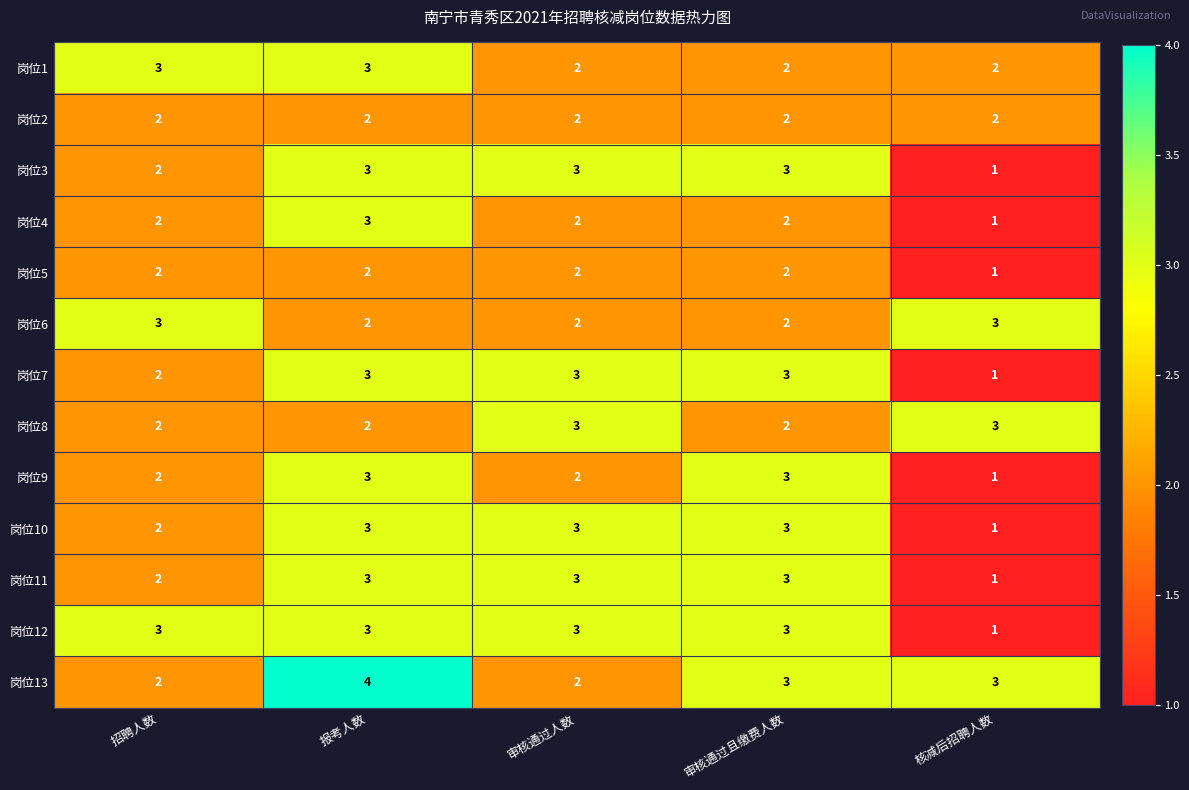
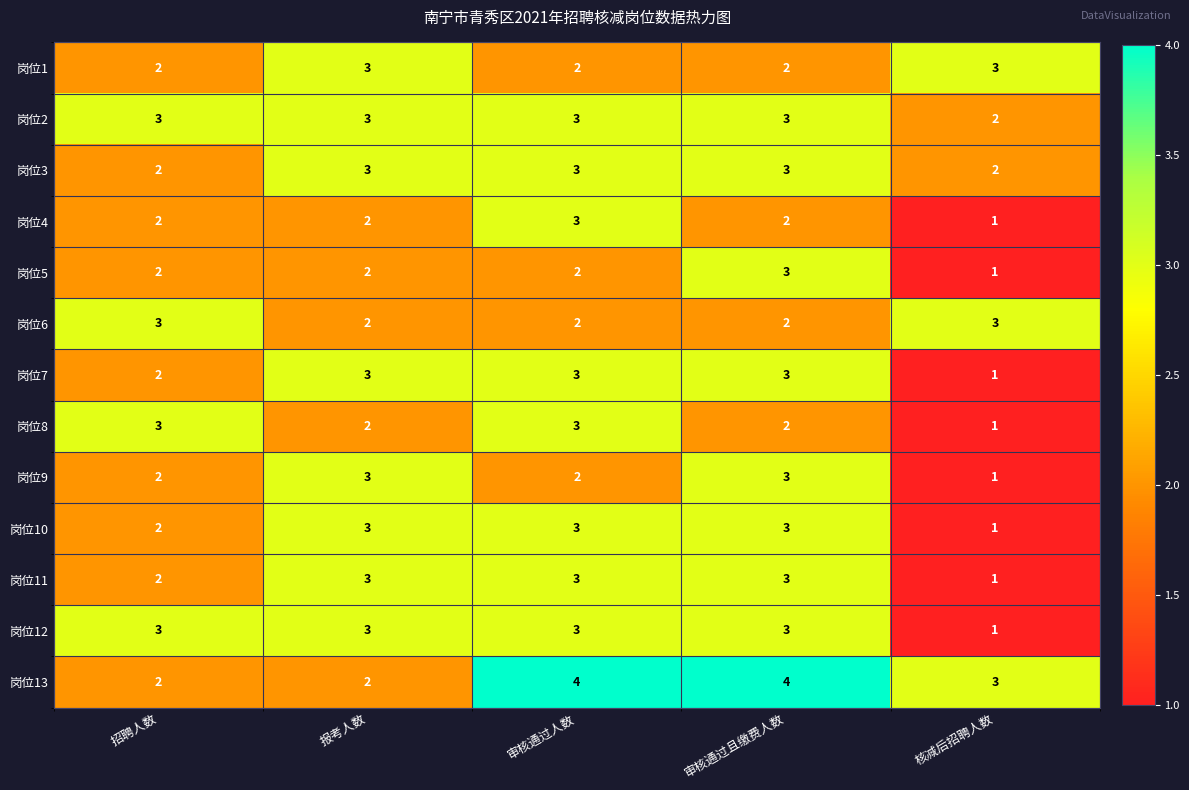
岗位1, 招聘人数: 3 -> 2
岗位1, 核减后招聘人数: 2 -> 3
岗位2, 招聘人数: 2 -> 3
岗位2, 报考人数: 2 -> 3
岗位2, 审核通过人数: 2 -> 3
岗位2, 审核通过且缴费人数: 2 -> 3
岗位3, 核减后招聘人数: 1 -> 2
岗位4, 报考人数: 3 -> 2
岗位4, 审核通过人数: 2 -> 3
岗位5, 审核通过且缴费人数: 2 -> 3
岗位8, 招聘人数: 2 -> 3
岗位8, 核减后招聘人数: 3 -> 1
岗位13, 报考人数: 4 -> 2
岗位13, 审核通过人数: 2 -> 4
岗位13, 审核通过且缴费人数: 3 -> 4
